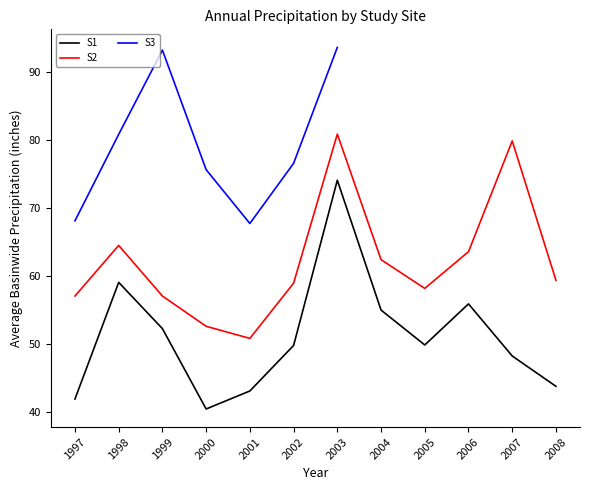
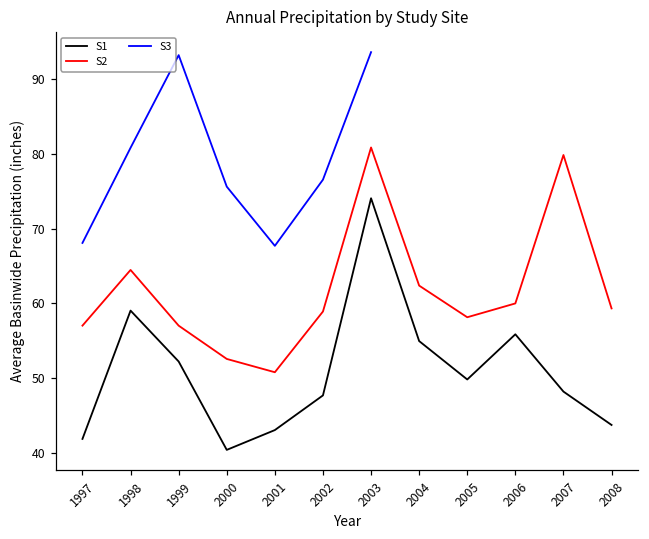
S1, 2002: 50 -> 48
S2, 2006: 64 -> 60
